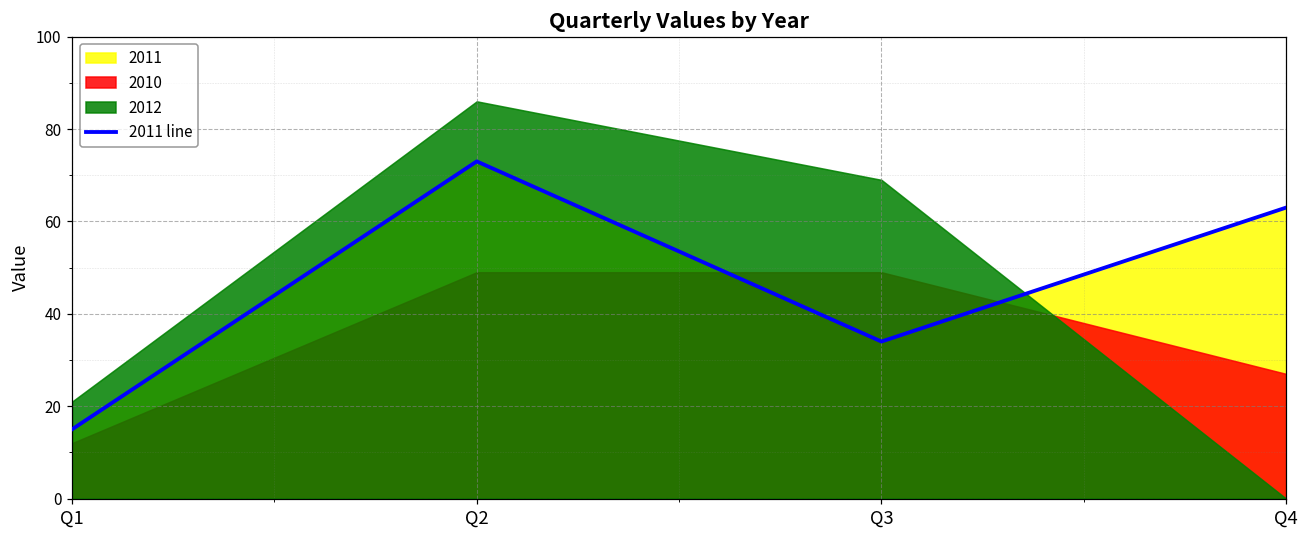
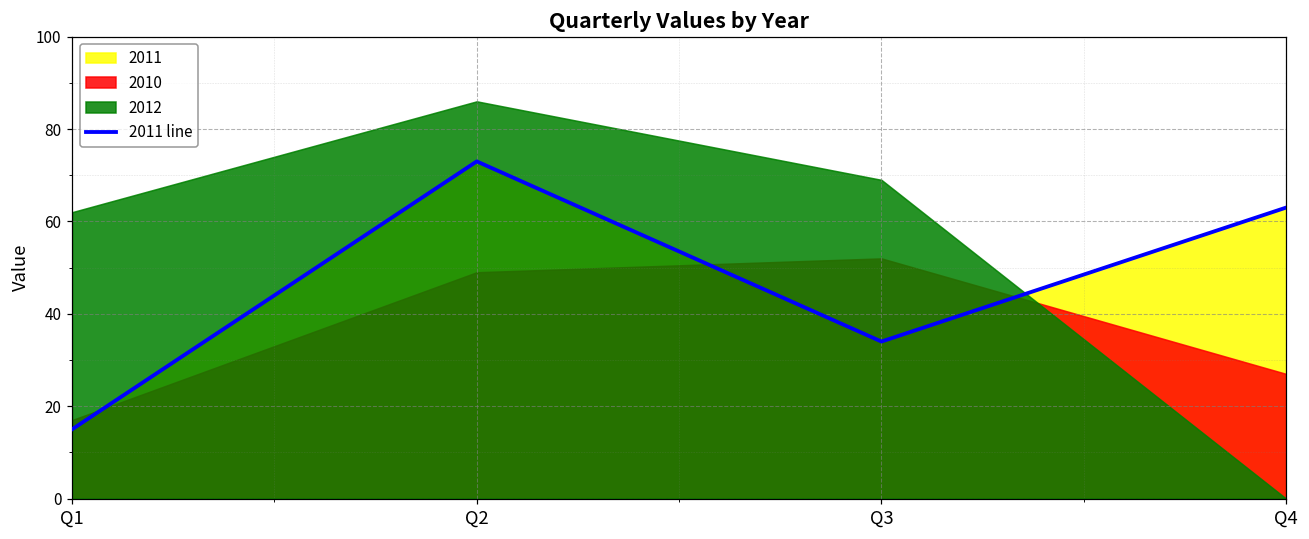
2010, Q1: 12 -> 17
2012, Q1: 21 -> 62
2010, Q3: 49 -> 52
